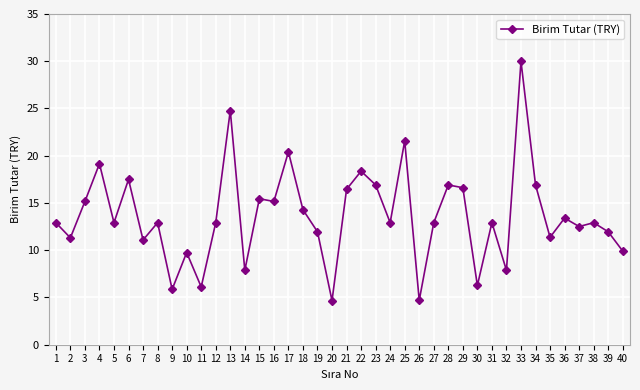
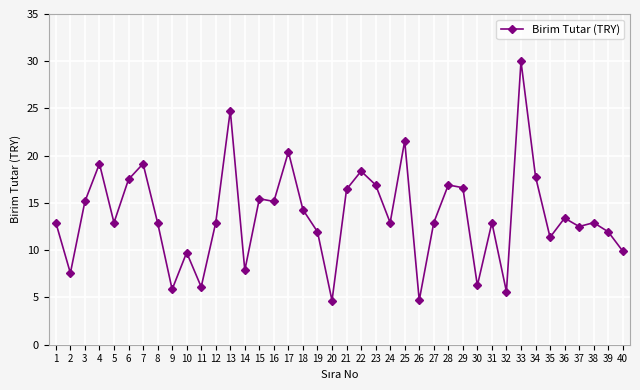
2: 11 -> 8
7: 11 -> 19
32: 8 -> 6
34: 17 -> 18
